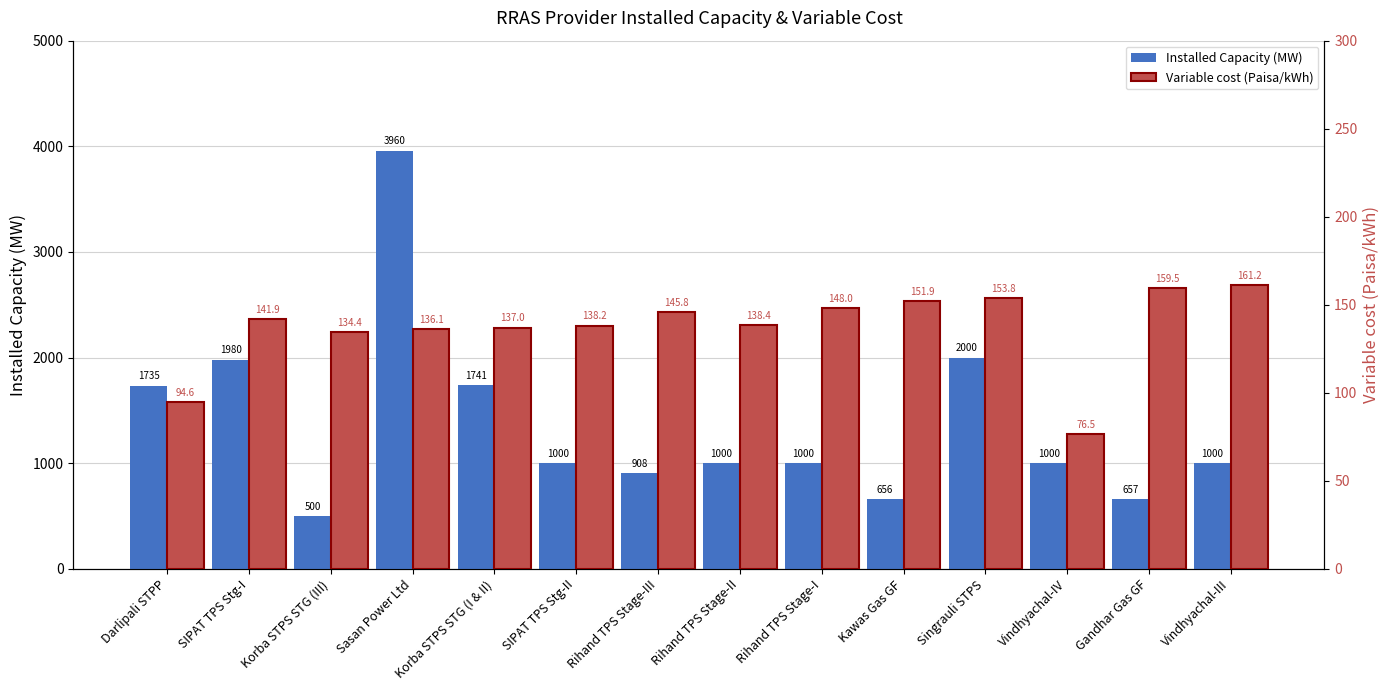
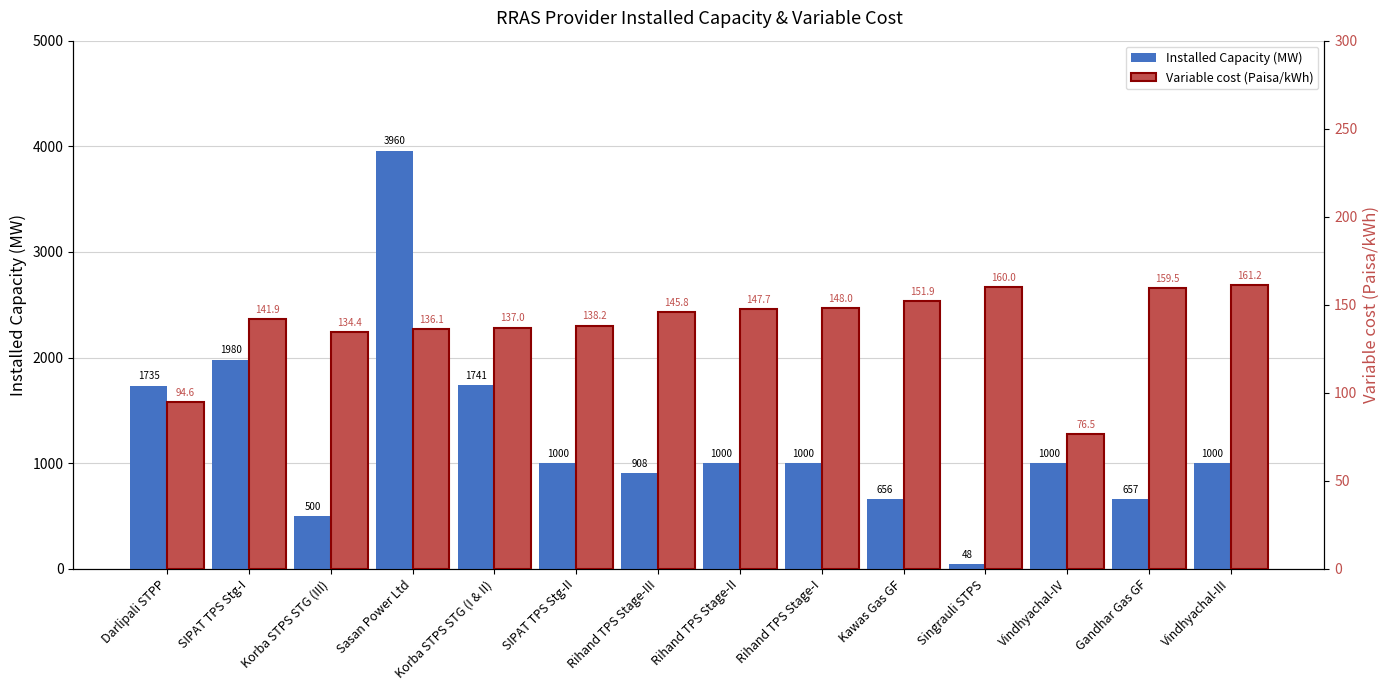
Installed Capacity (MW), Singrauli STPS: 2000 -> 48
Variable cost (Paisa/kWh), Rihand TPS Stage-II: 138.4 -> 147.7
Variable cost (Paisa/kWh), Singrauli STPS: 153.8 -> 160.0
